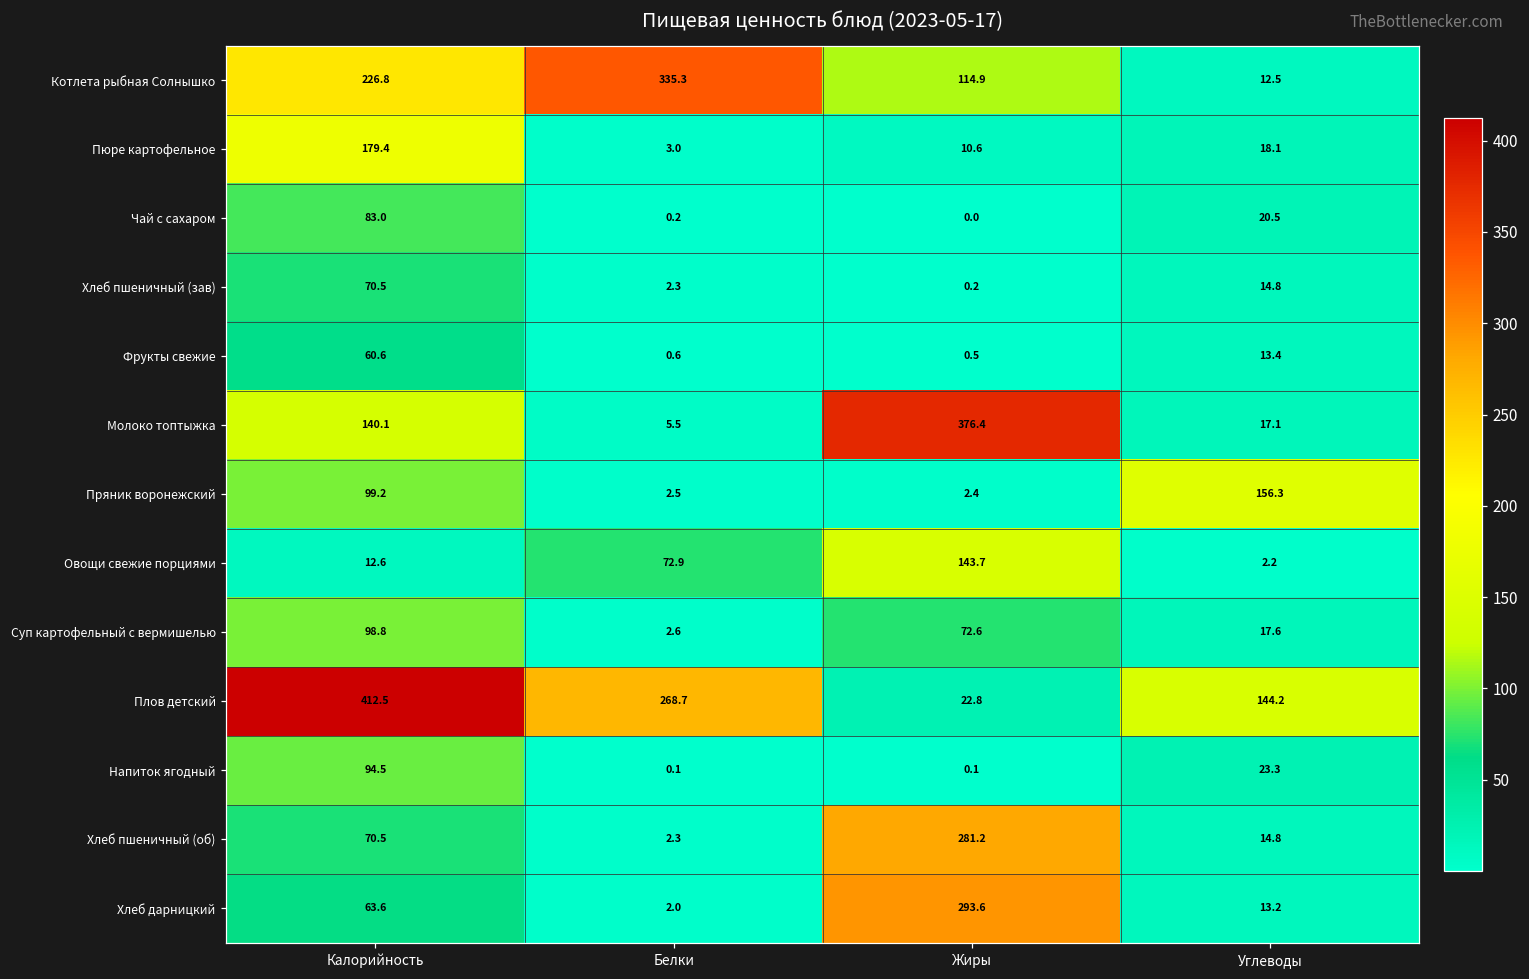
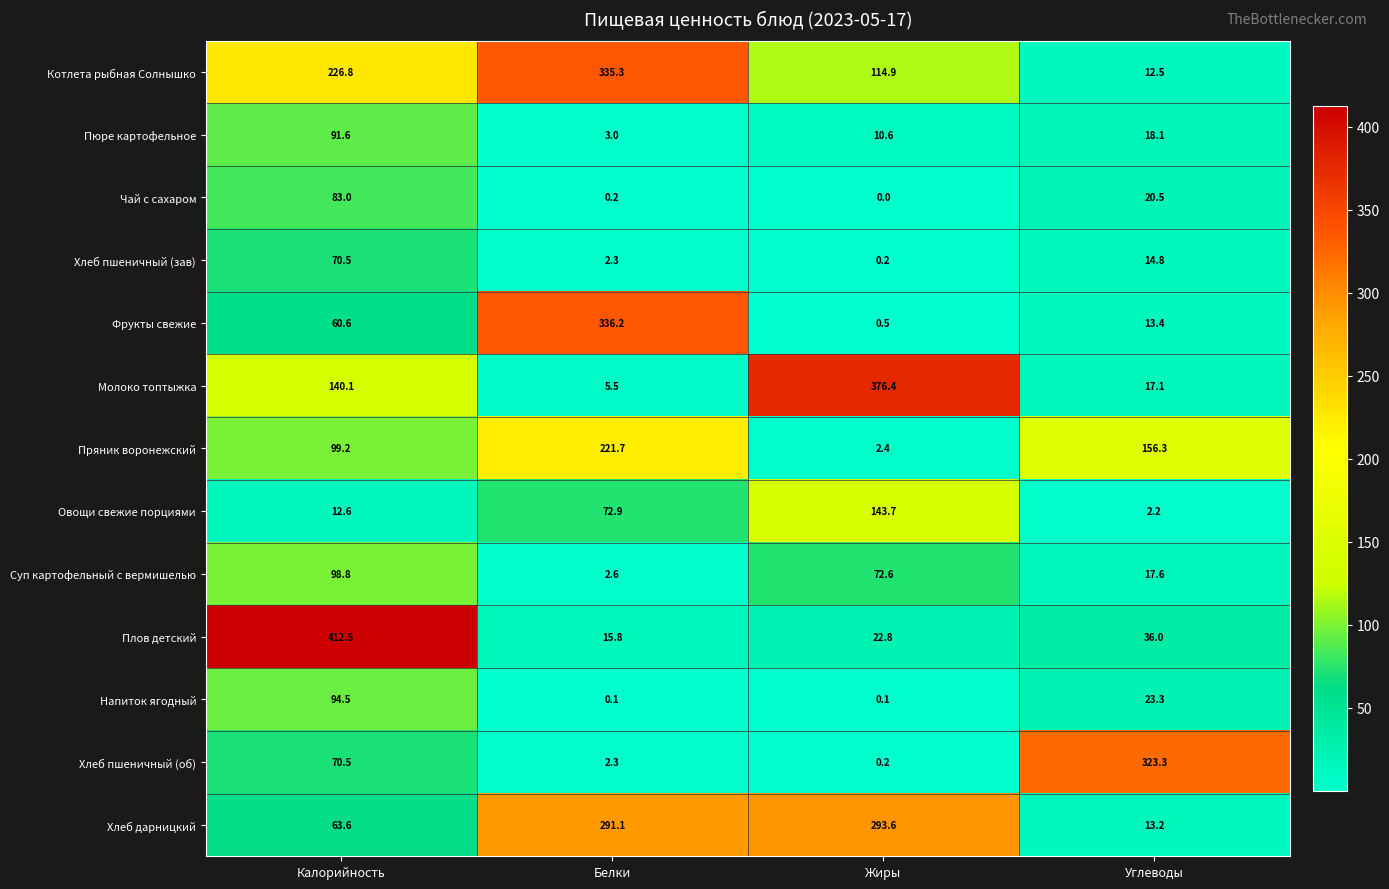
Пюре картофельное, Калорийность: 179.4 -> 91.6
Фрукты свежие, Белки: 0.6 -> 336.2
Пряник воронежский, Белки: 2.5 -> 221.7
Плов детский, Белки: 268.7 -> 15.8
Плов детский, Углеводы: 144.2 -> 36.0
Хлеб пшеничный (об), Жиры: 281.2 -> 0.2
Хлеб пшеничный (об), Углеводы: 14.8 -> 323.3
Хлеб дарницкий, Белки: 2.0 -> 291.1
